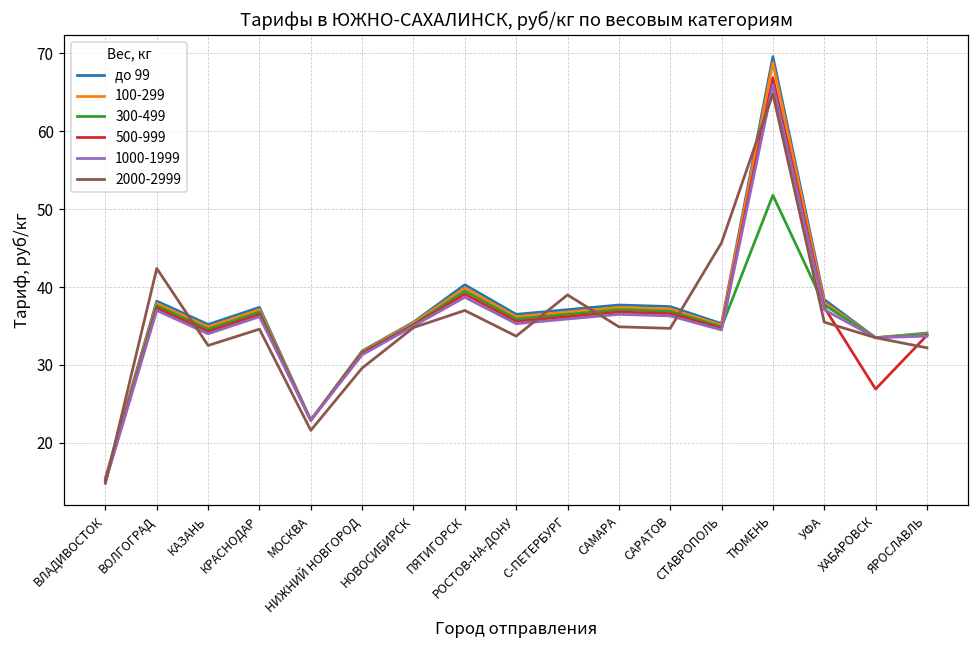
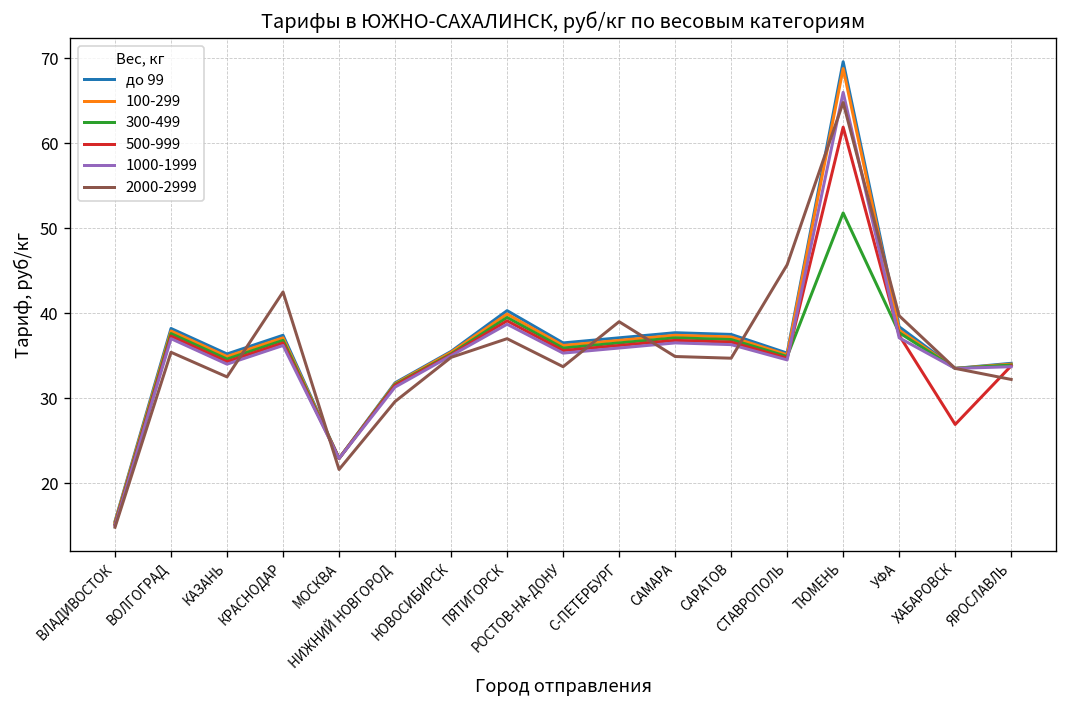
2000-2999, ВОЛГОГРАД: 42 -> 35
2000-2999, КРАСНОДАР: 35 -> 43
500-999, ТЮМЕНЬ: 67 -> 62
2000-2999, УФА: 36 -> 40
